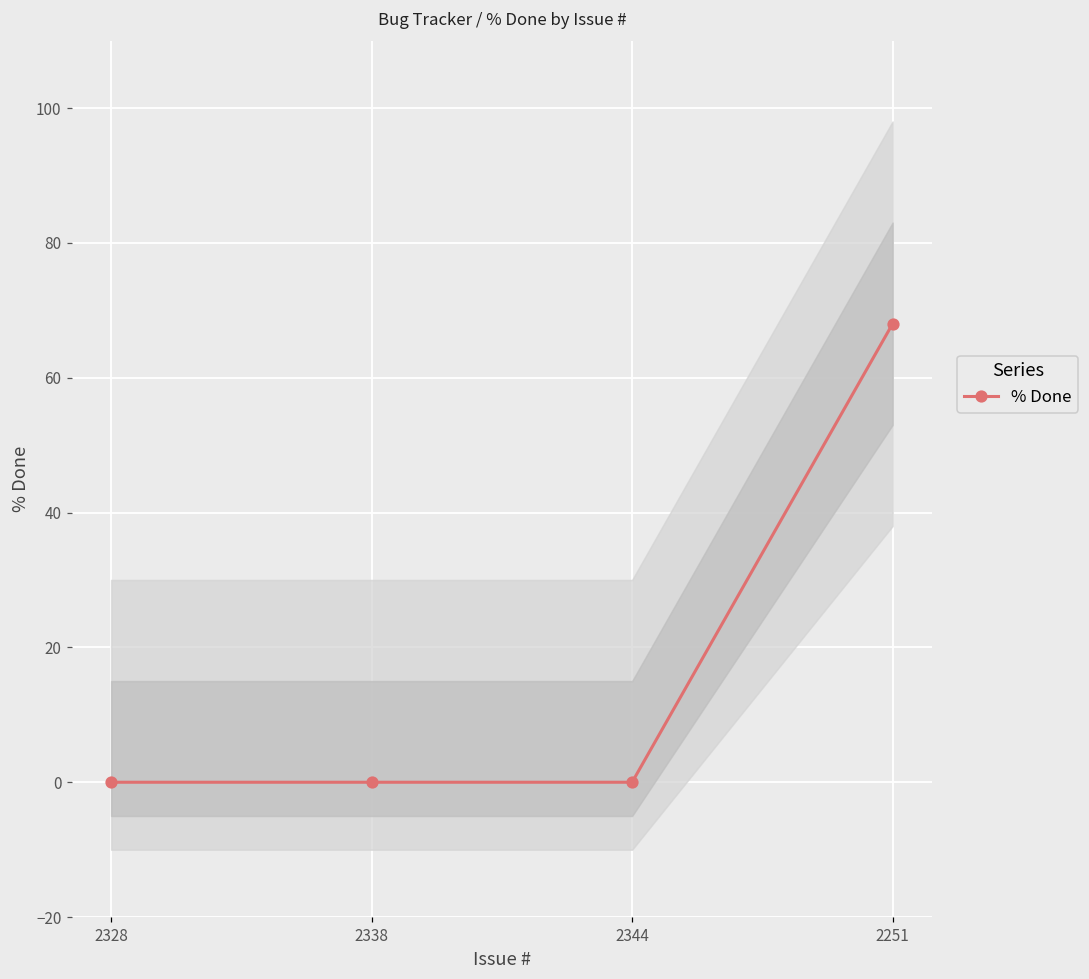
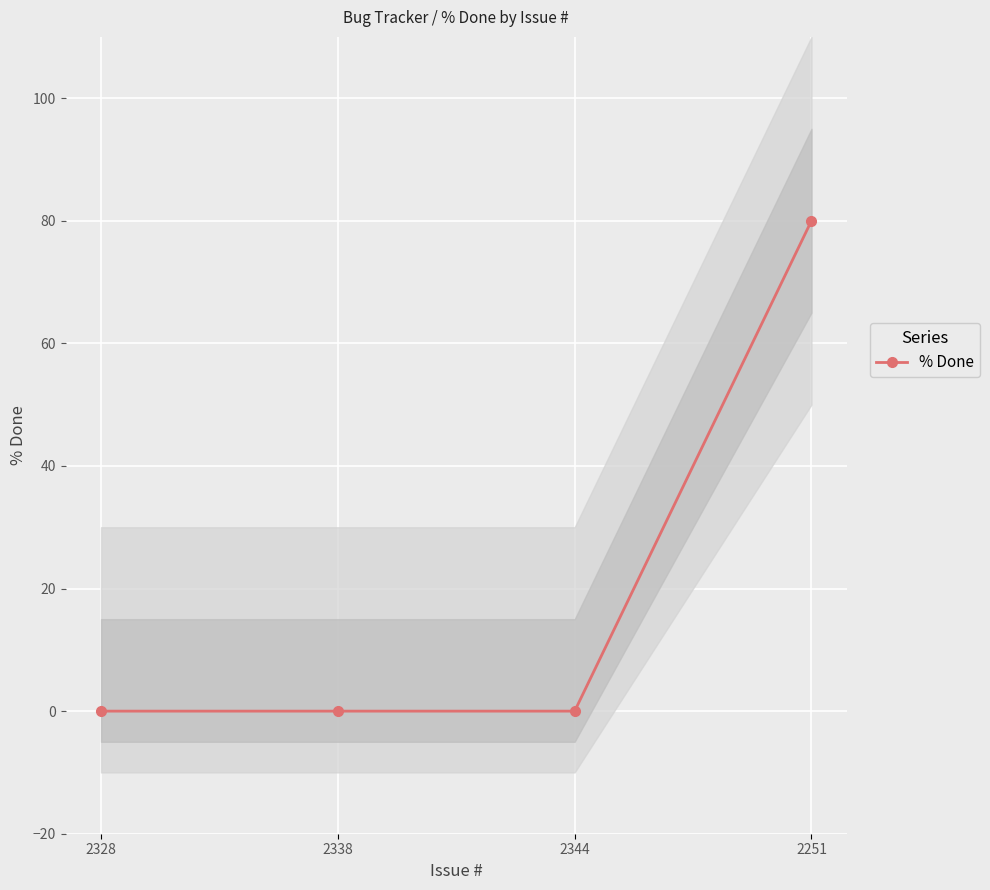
% Done, 2251: 68 -> 80
